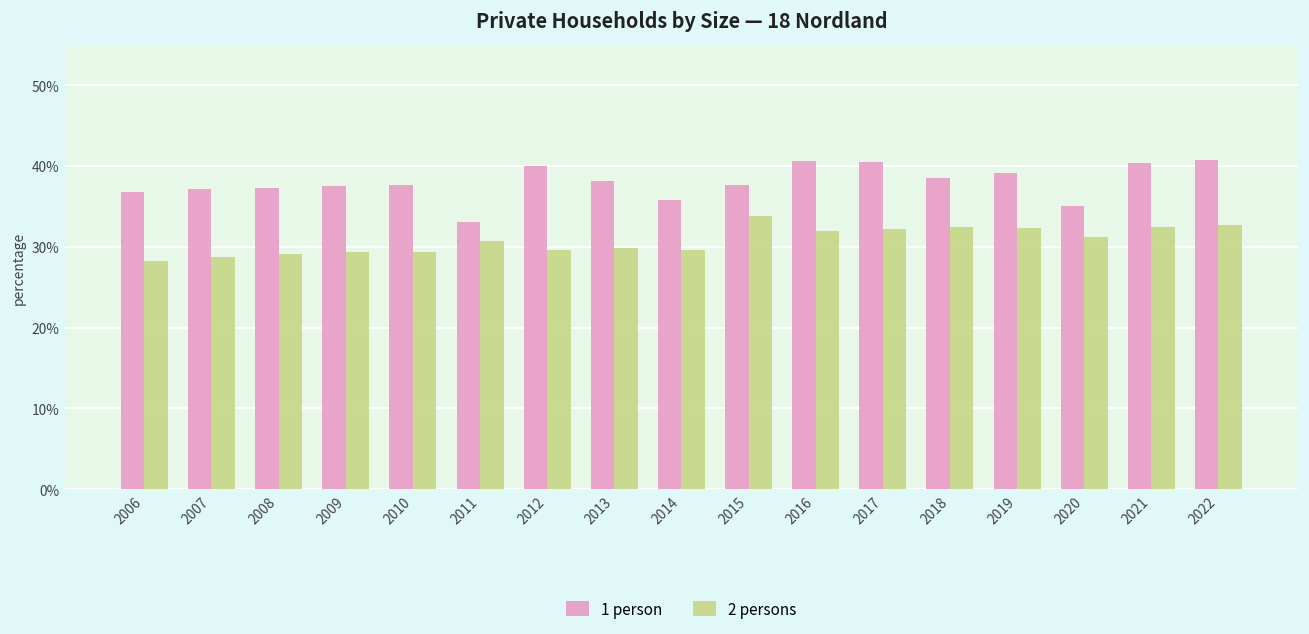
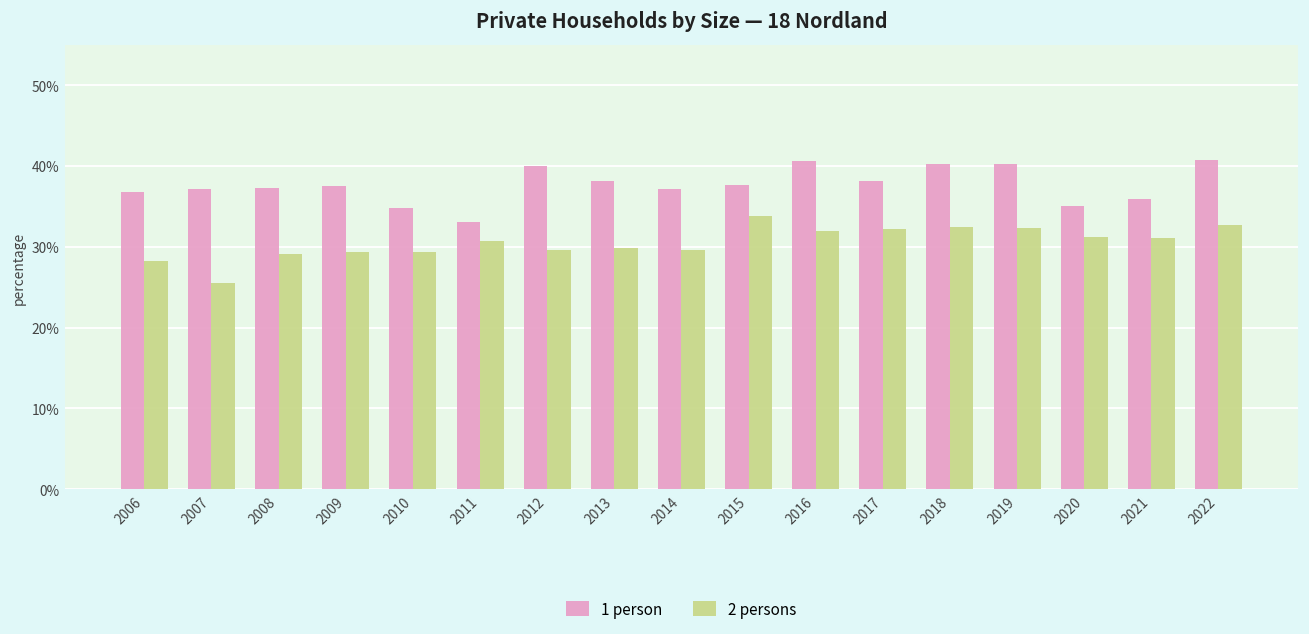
2 persons, 2007: 29% -> 26%
1 person, 2010: 38% -> 35%
1 person, 2014: 36% -> 37%
1 person, 2017: 41% -> 38%
1 person, 2018: 39% -> 40%
1 person, 2019: 39% -> 40%
1 person, 2021: 40% -> 36%
2 persons, 2021: 33% -> 31%
